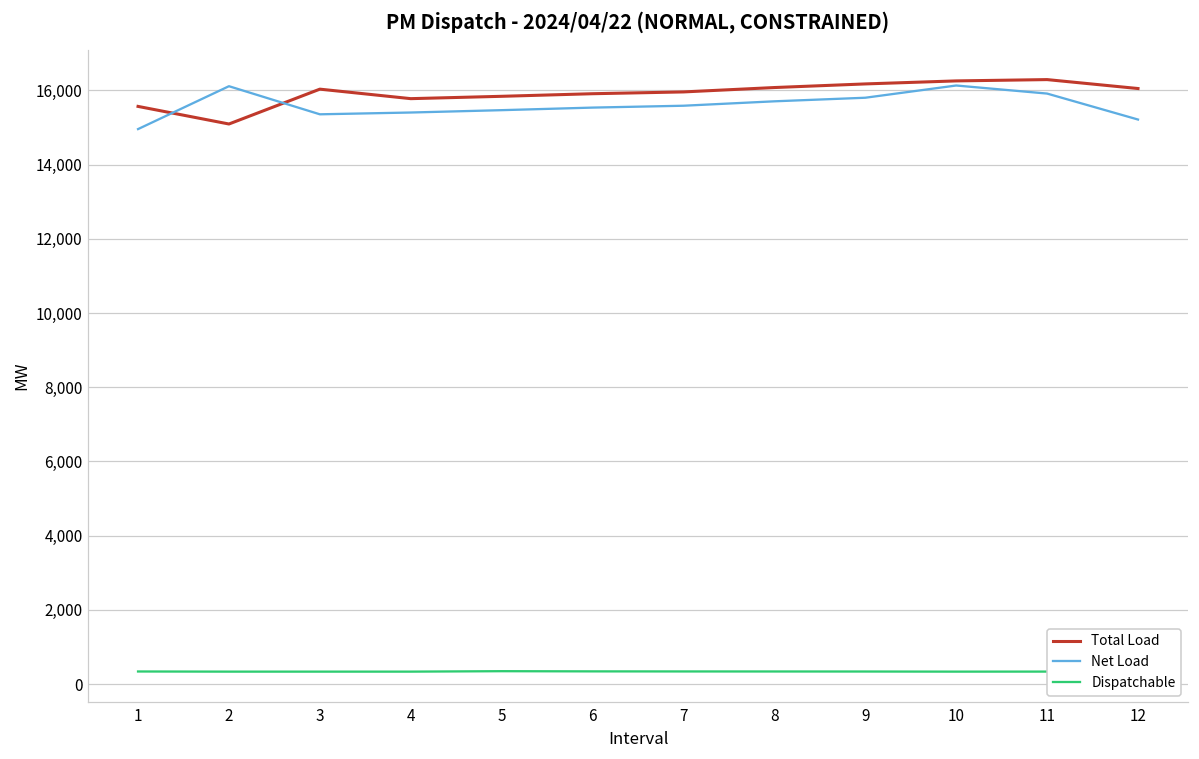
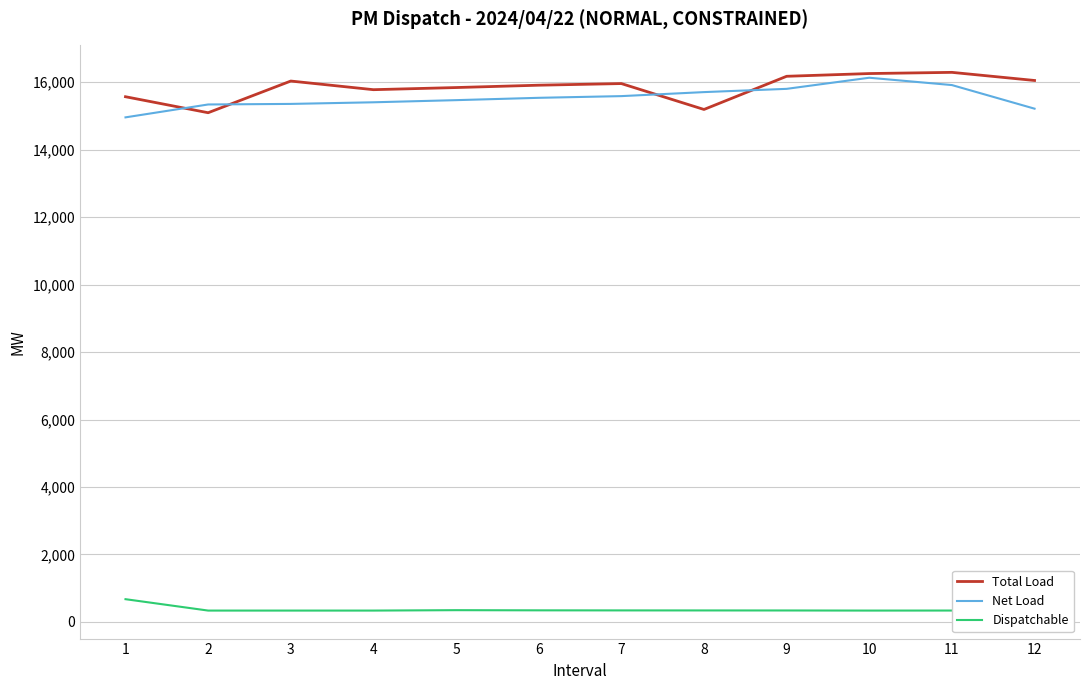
Dispatchable, 1: 300 -> 700
Net Load, 2: 16,100 -> 15,300
Total Load, 8: 16,100 -> 15,200
